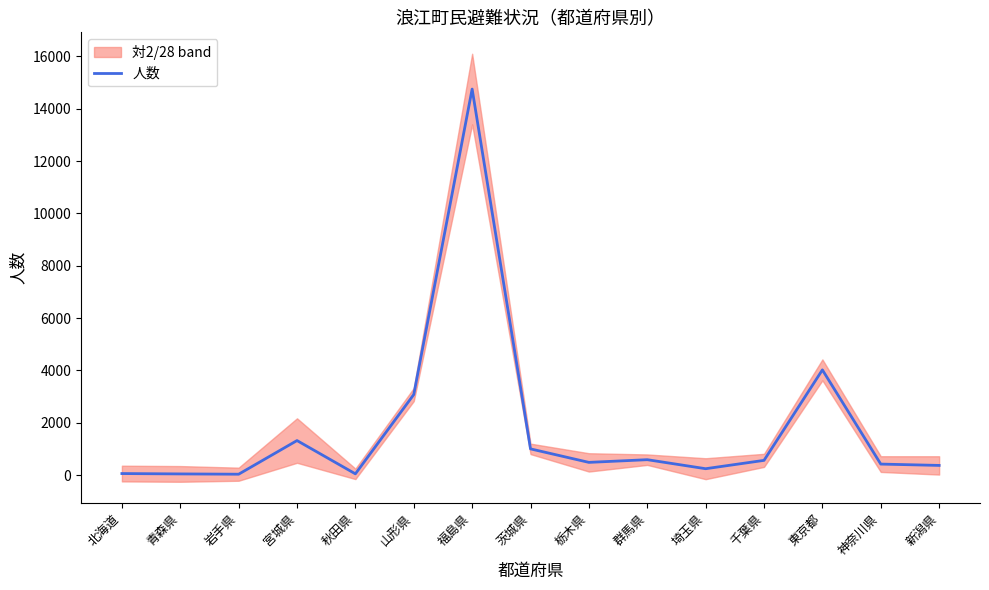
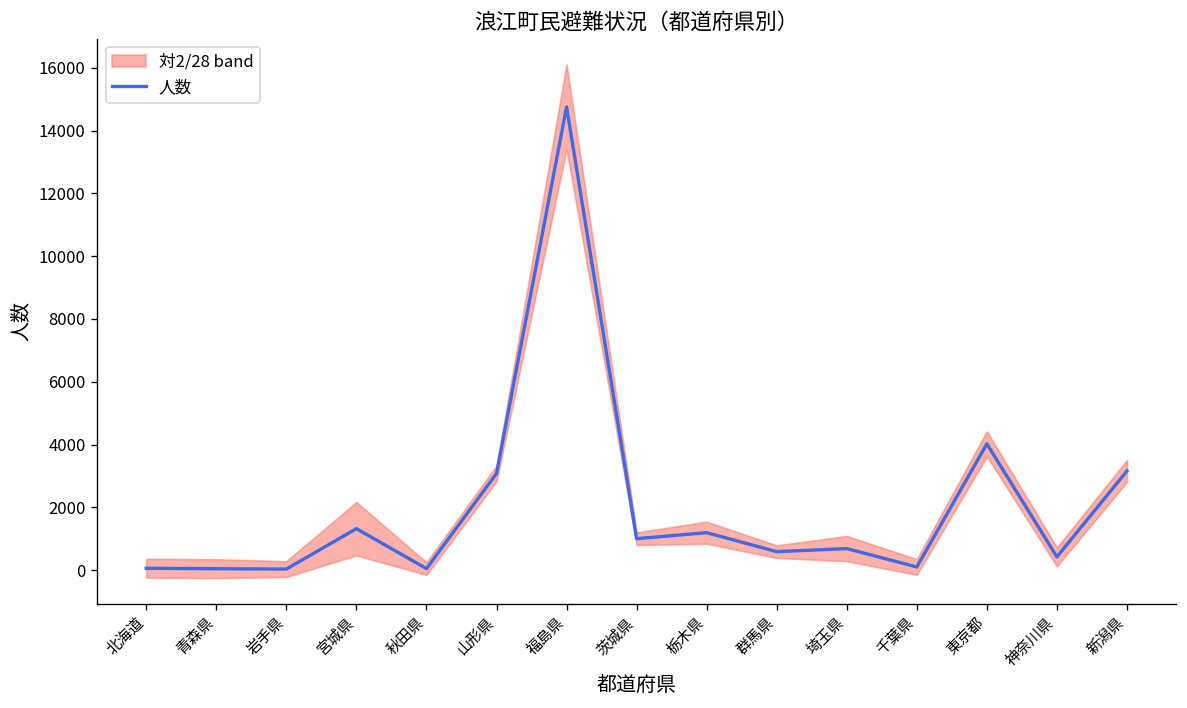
人数, 栃木県: 500 -> 1200
人数, 埼玉県: 200 -> 700
人数, 千葉県: 600 -> 100
人数, 新潟県: 400 -> 3200
